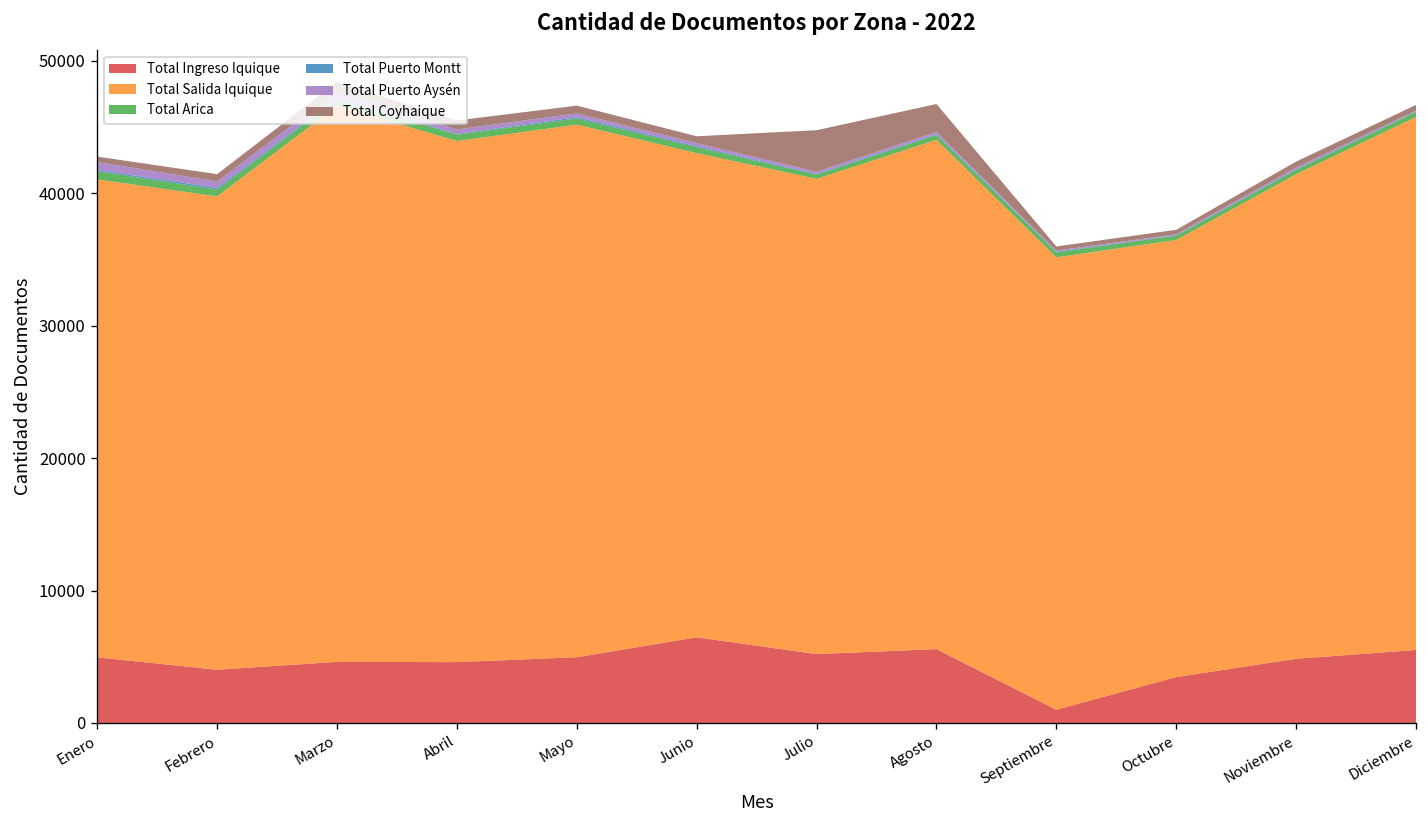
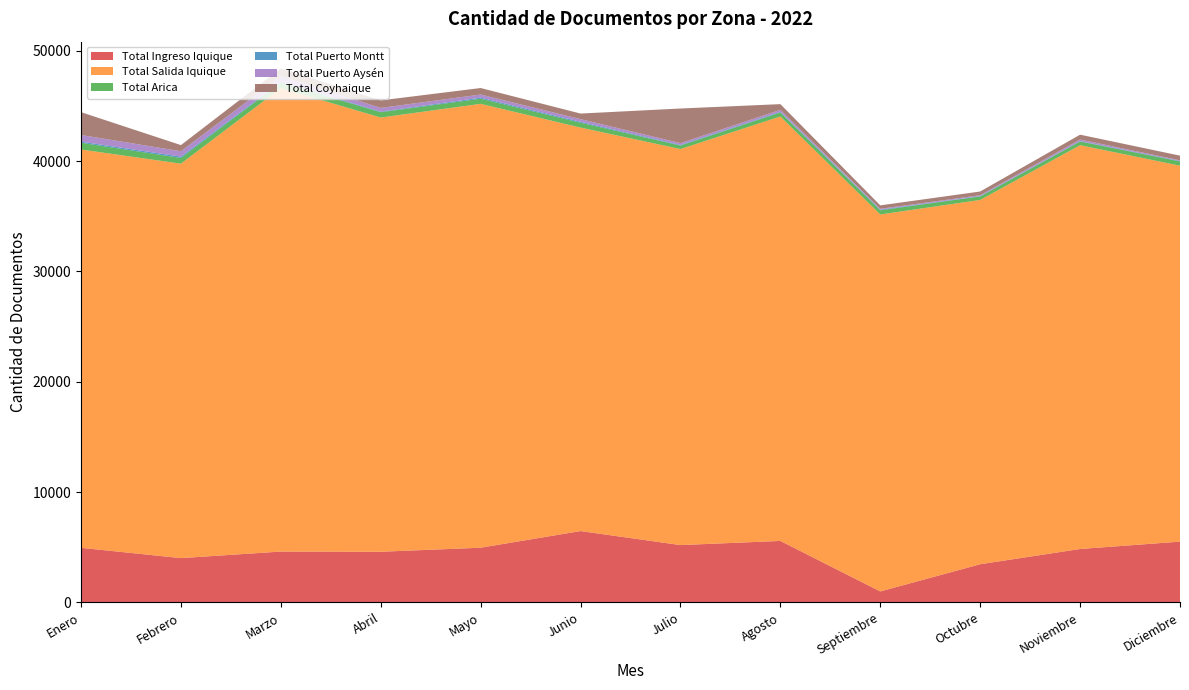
Total Coyhaique, Enero: 400 -> 2100
Total Coyhaique, Agosto: 2100 -> 500
Total Salida Iquique, Diciembre: 40300 -> 34100
